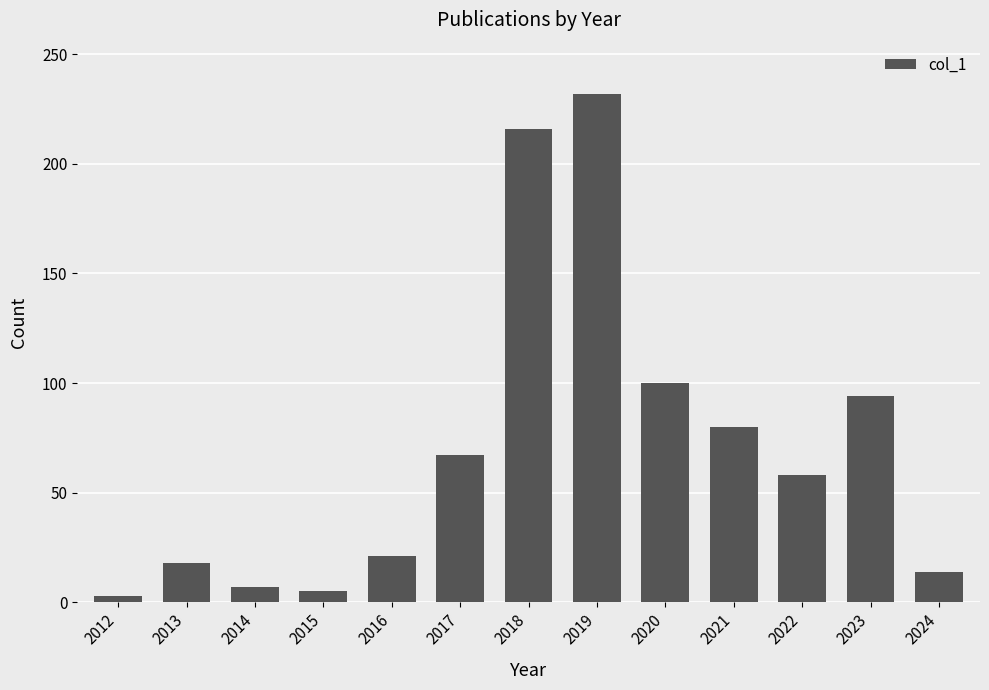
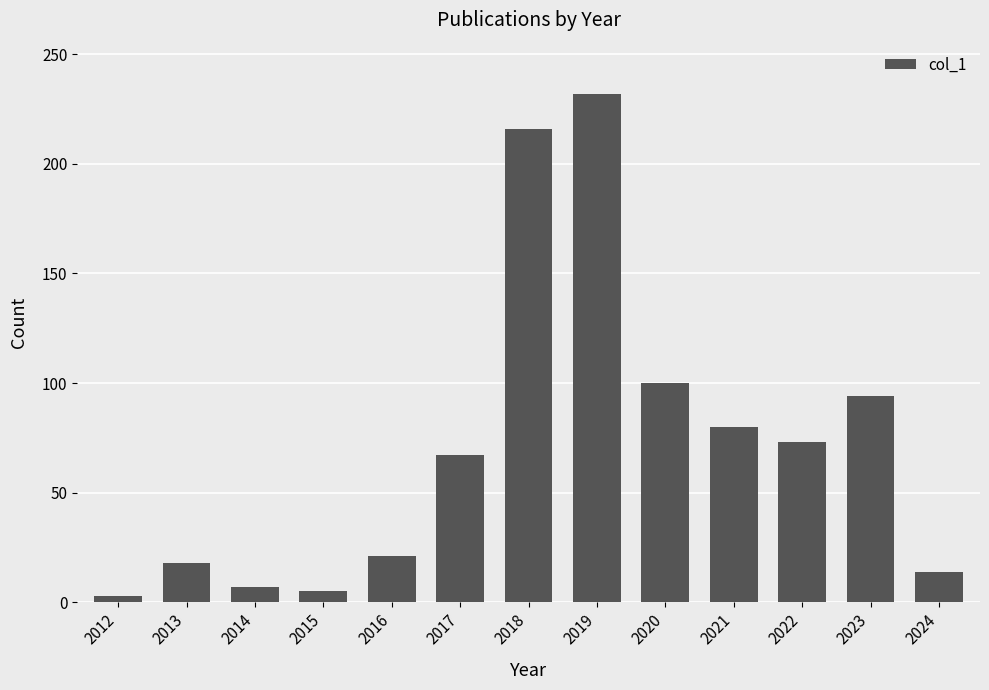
2022: 58 -> 73
